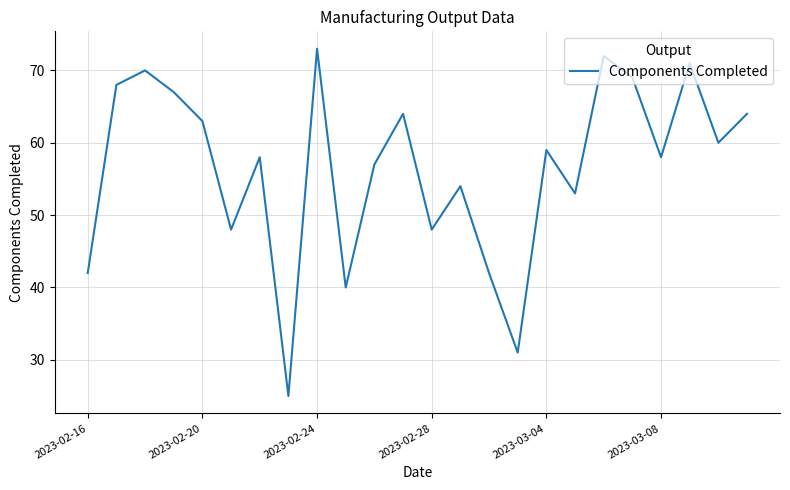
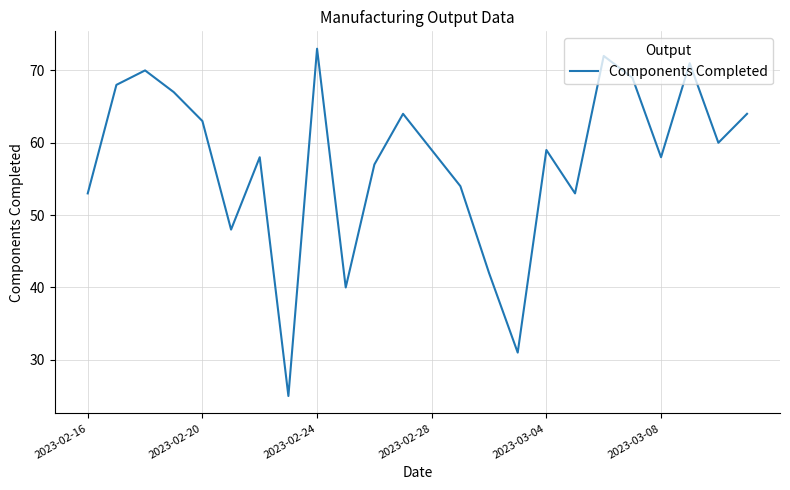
2023-02-16: 42 -> 53
2023-02-28: 48 -> 59
